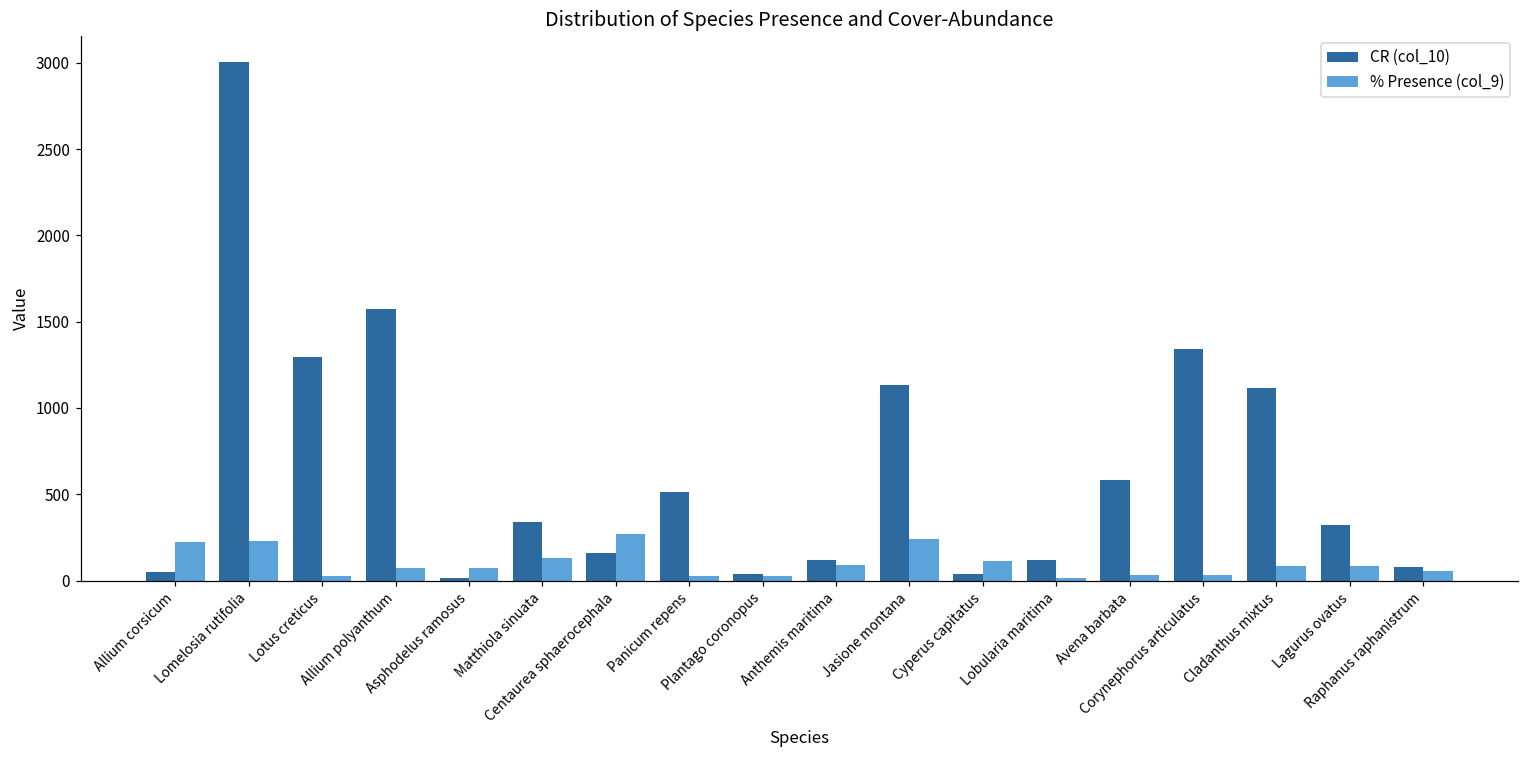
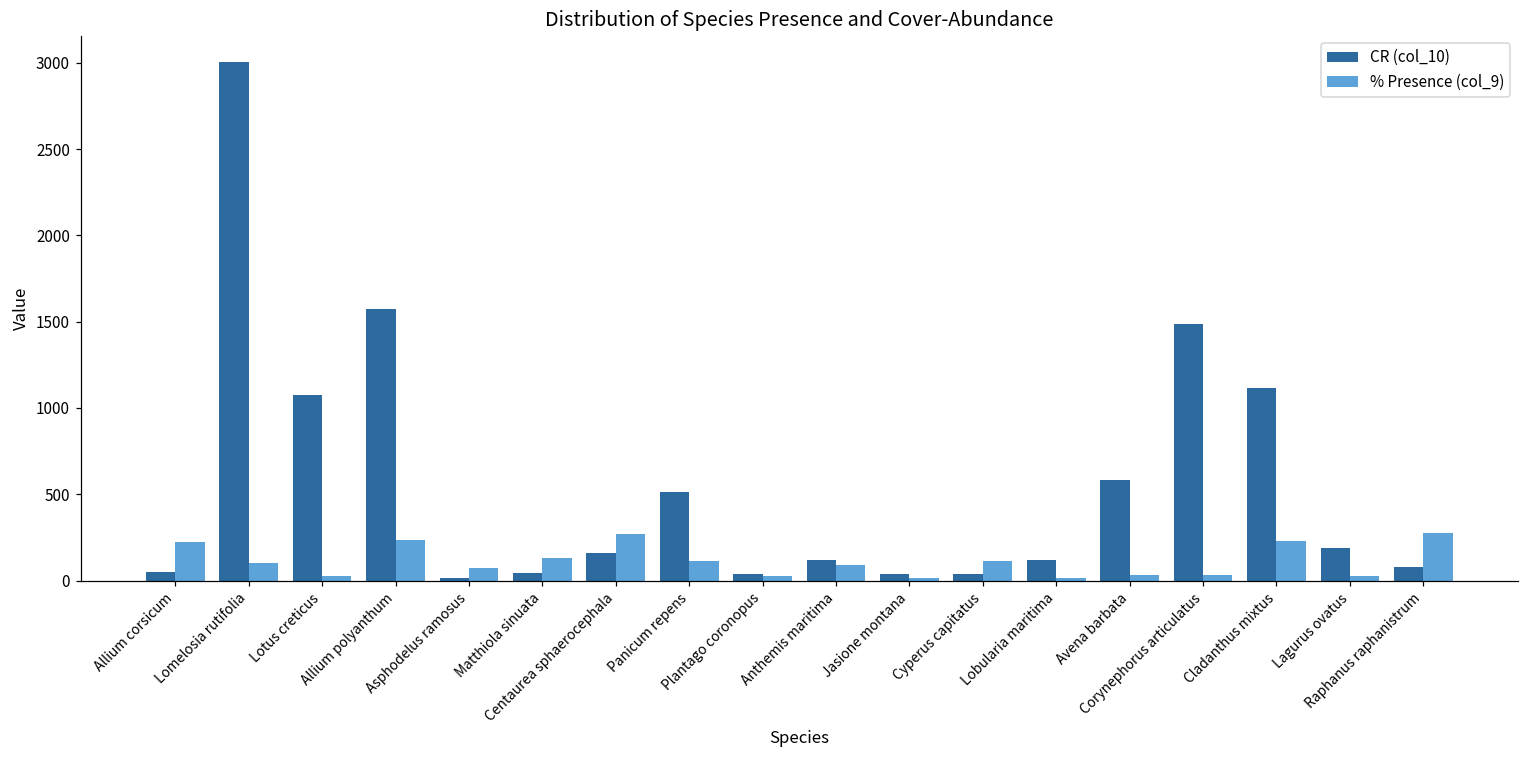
% Presence (col_9), Lomelosia rutifolia: 230 -> 100
CR (col_10), Lotus creticus: 1290 -> 1080
% Presence (col_9), Allium polyanthum: 70 -> 230
CR (col_10), Matthiola sinuata: 340 -> 50
% Presence (col_9), Panicum repens: 30 -> 110
CR (col_10), Jasione montana: 1130 -> 40
% Presence (col_9), Jasione montana: 240 -> 10
CR (col_10), Corynephorus articulatus: 1340 -> 1490
% Presence (col_9), Cladanthus mixtus: 90 -> 230
CR (col_10), Lagurus ovatus: 320 -> 190
% Presence (col_9), Lagurus ovatus: 90 -> 30
% Presence (col_9), Raphanus raphanistrum: 60 -> 270
